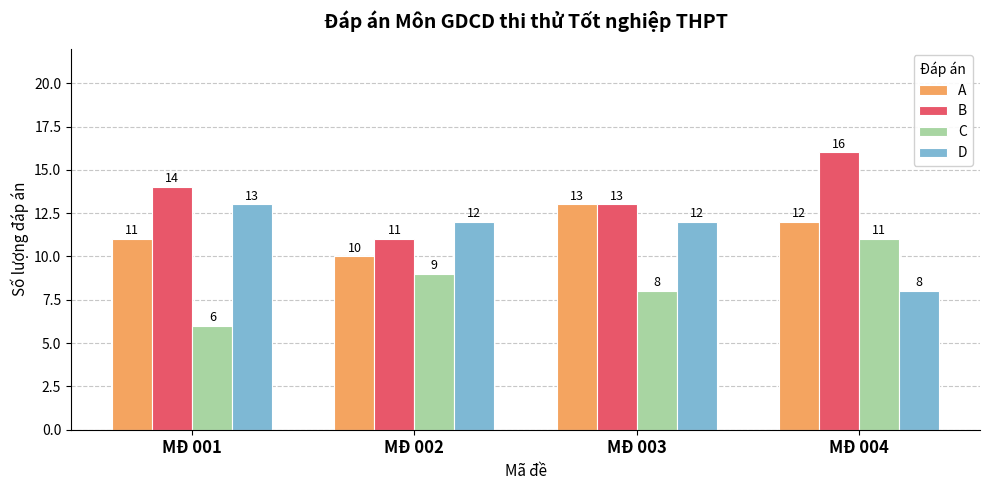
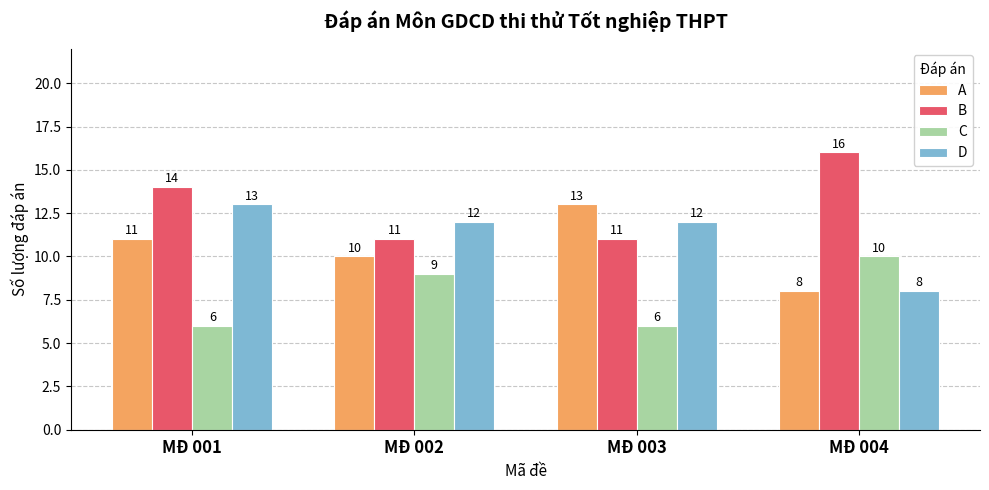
B, MĐ 003: 13 -> 11
C, MĐ 003: 8 -> 6
A, MĐ 004: 12 -> 8
C, MĐ 004: 11 -> 10
